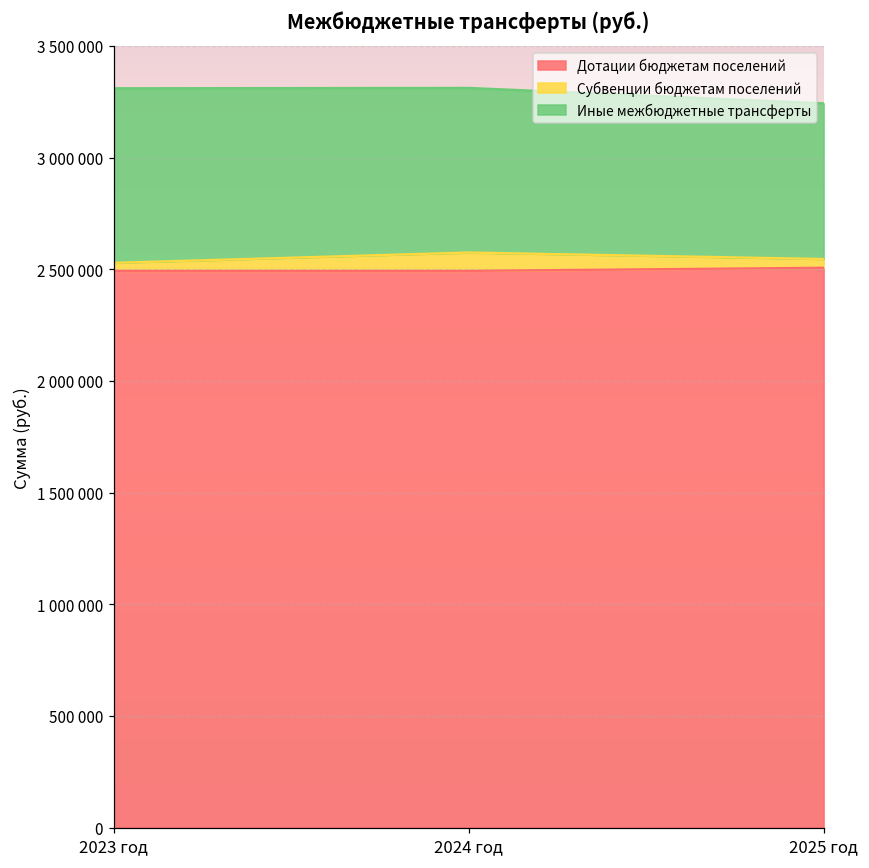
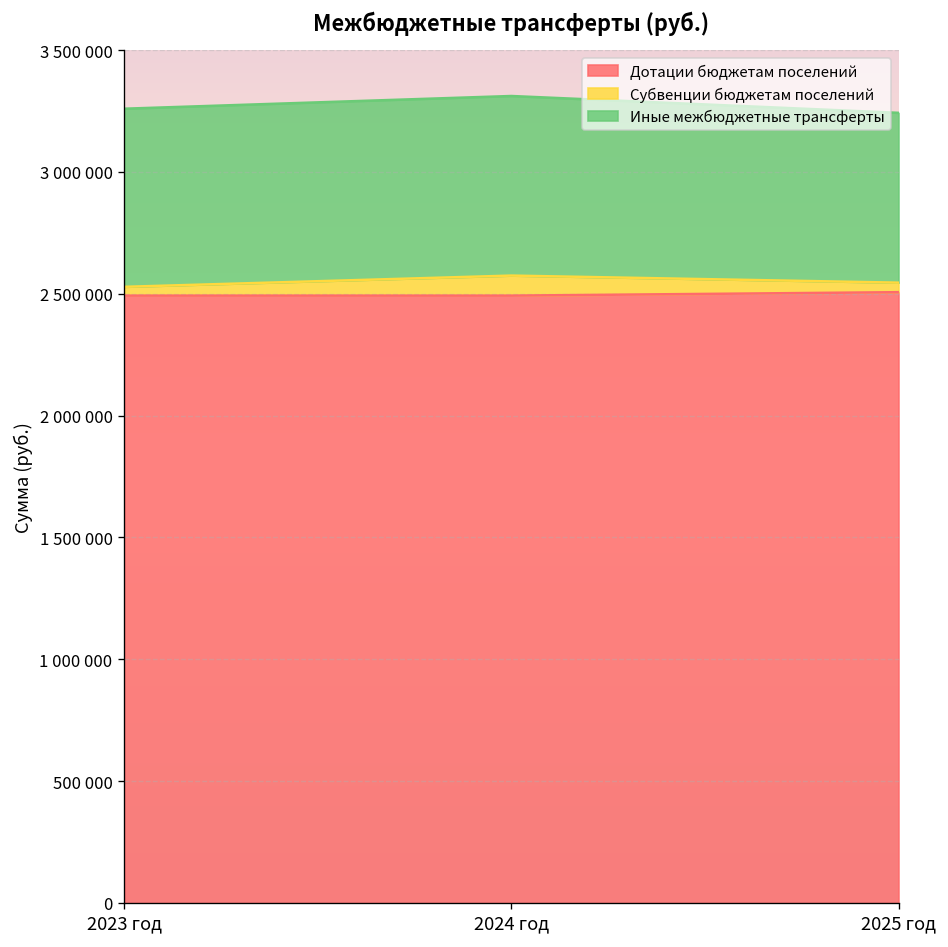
Иные межбюджетные трансферты, 2023 год: 780000 -> 730000
